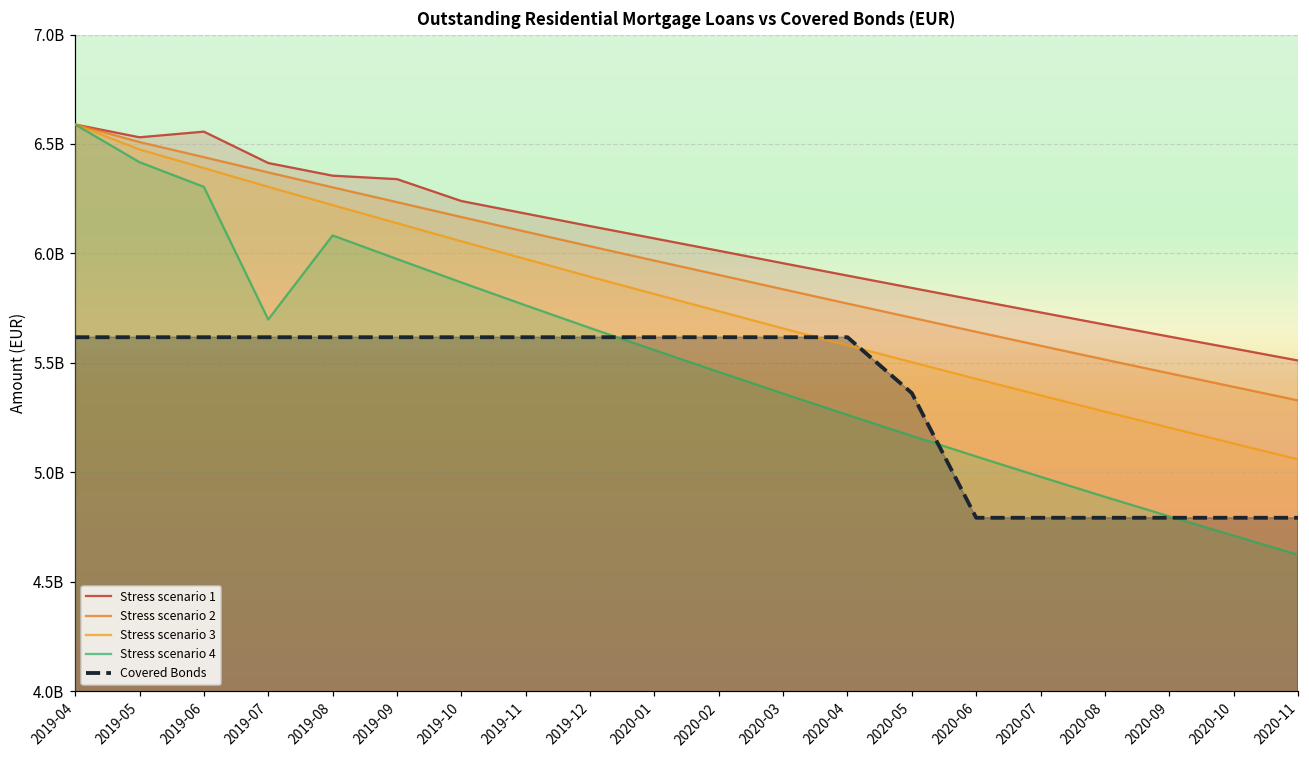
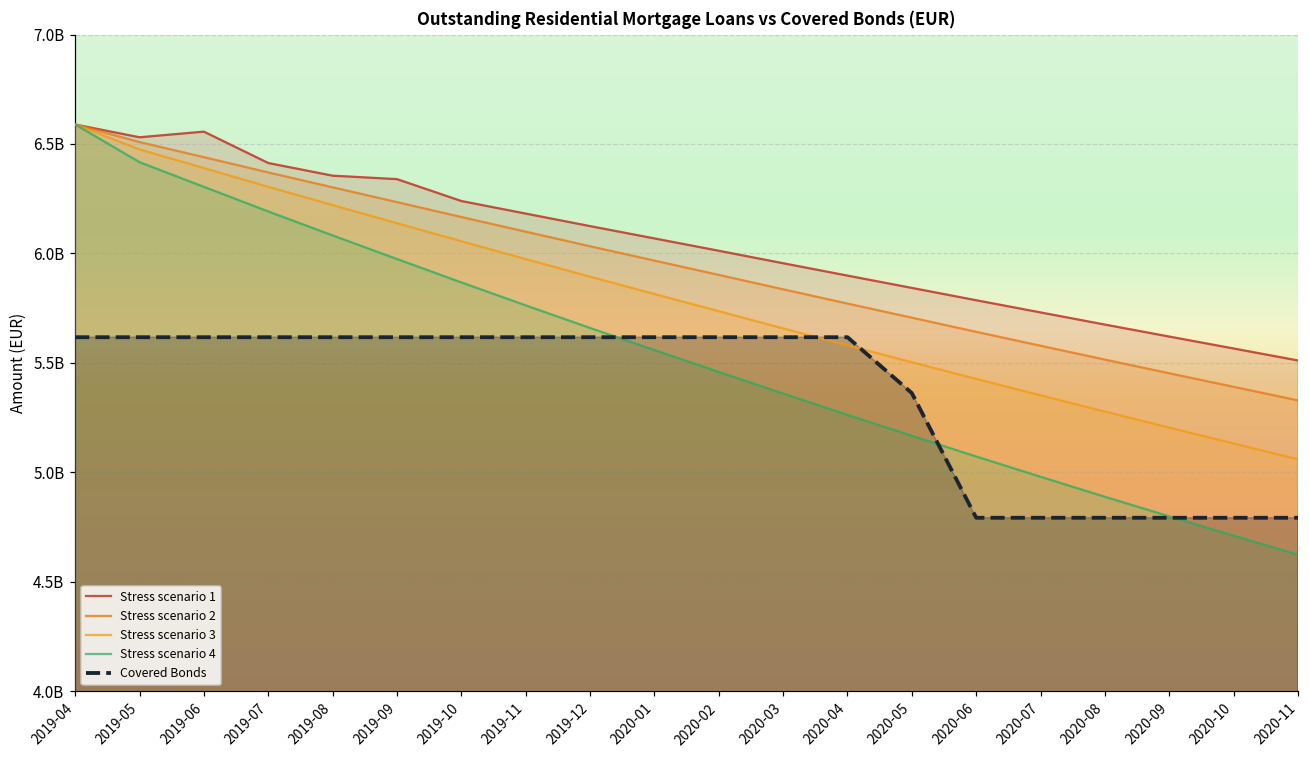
Stress scenario 4, 2019-07: 5700000000 -> 6190000000
